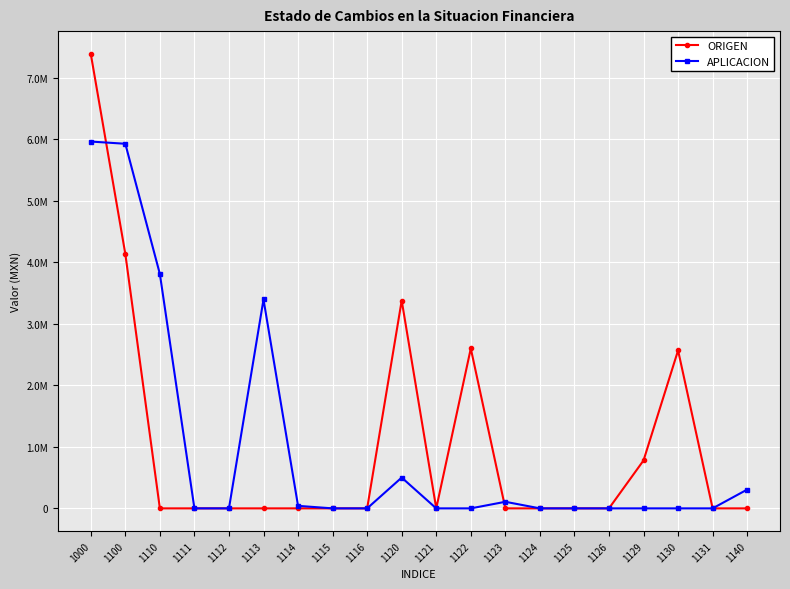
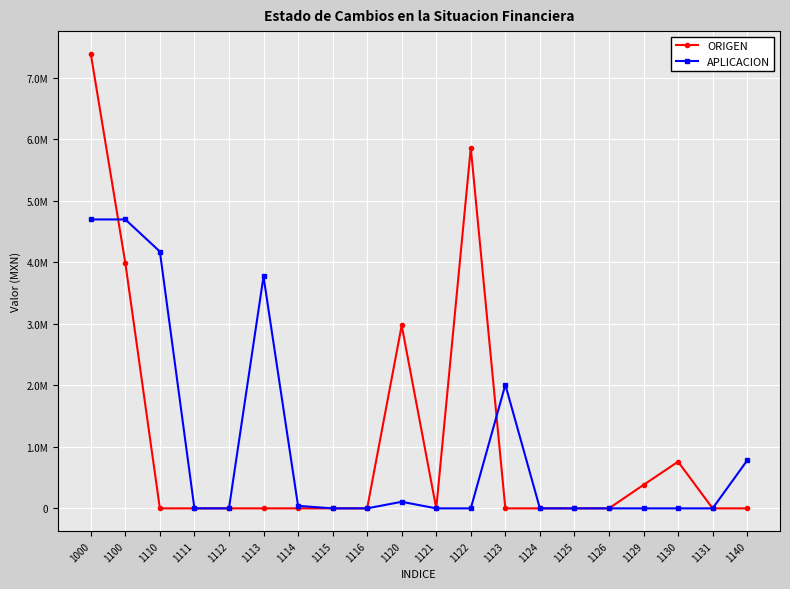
APLICACION, 1000: 6000000 -> 4700000
ORIGEN, 1100: 4100000 -> 4000000
APLICACION, 1100: 5900000 -> 4700000
APLICACION, 1110: 3800000 -> 4200000
APLICACION, 1113: 3400000 -> 3800000
ORIGEN, 1120: 3400000 -> 3000000
APLICACION, 1120: 500000 -> 100000
ORIGEN, 1122: 2600000 -> 5900000
APLICACION, 1123: 100000 -> 2000000
ORIGEN, 1129: 800000 -> 400000
ORIGEN, 1130: 2600000 -> 800000
APLICACION, 1140: 300000 -> 800000
